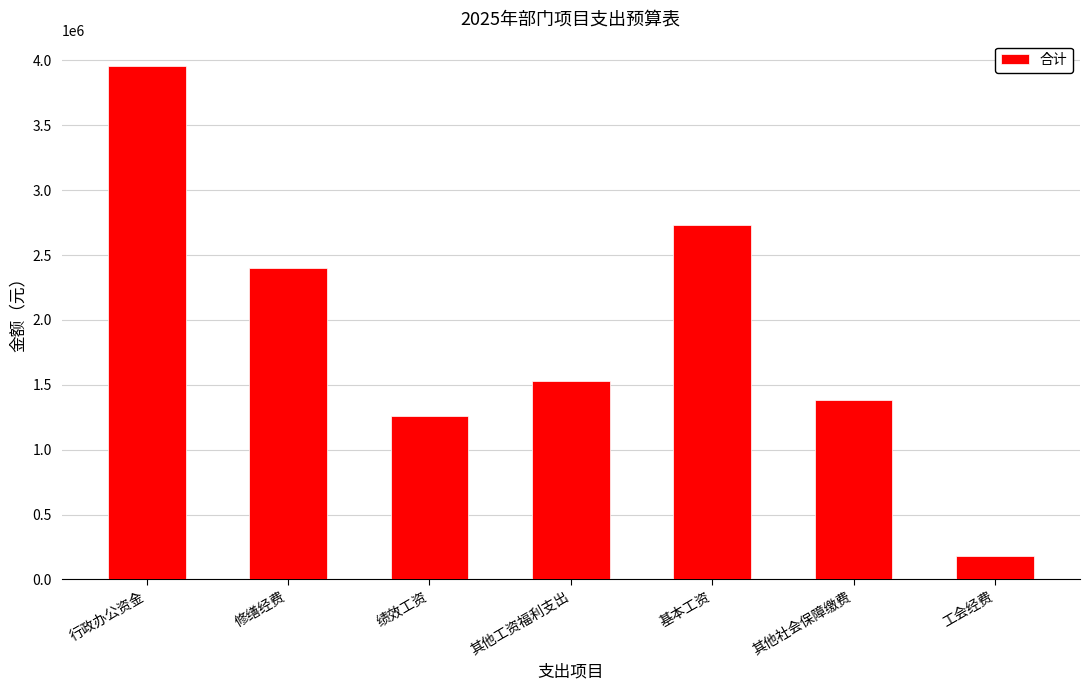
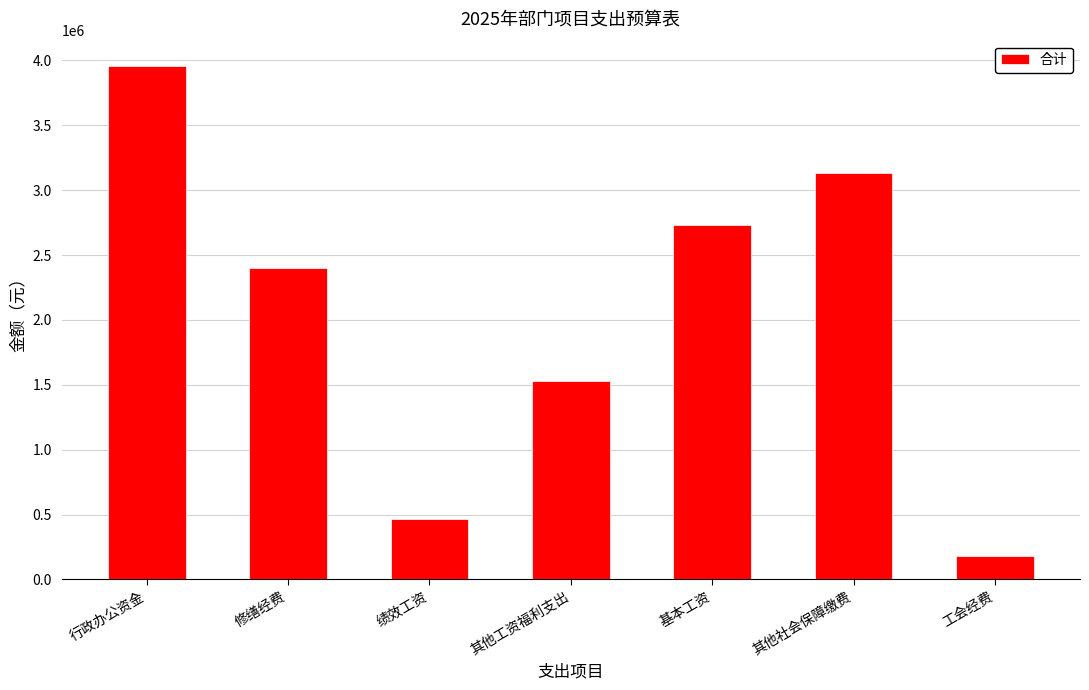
绩效工资: 1260000 -> 470000
其他社会保障缴费: 1390000 -> 3130000
